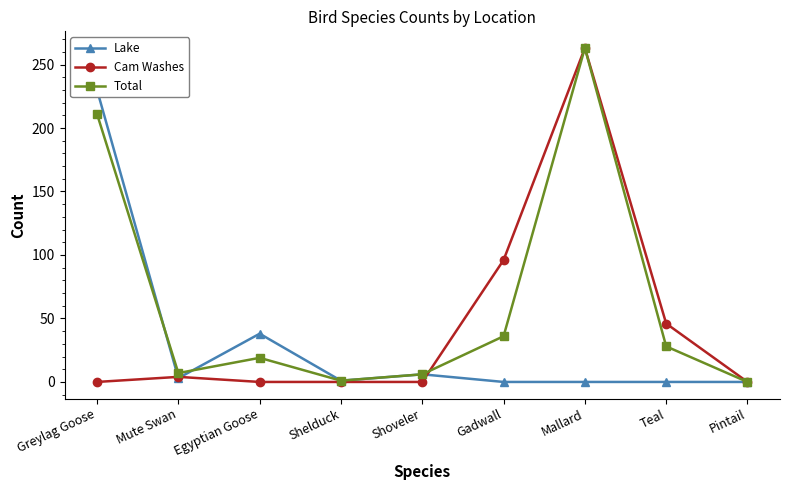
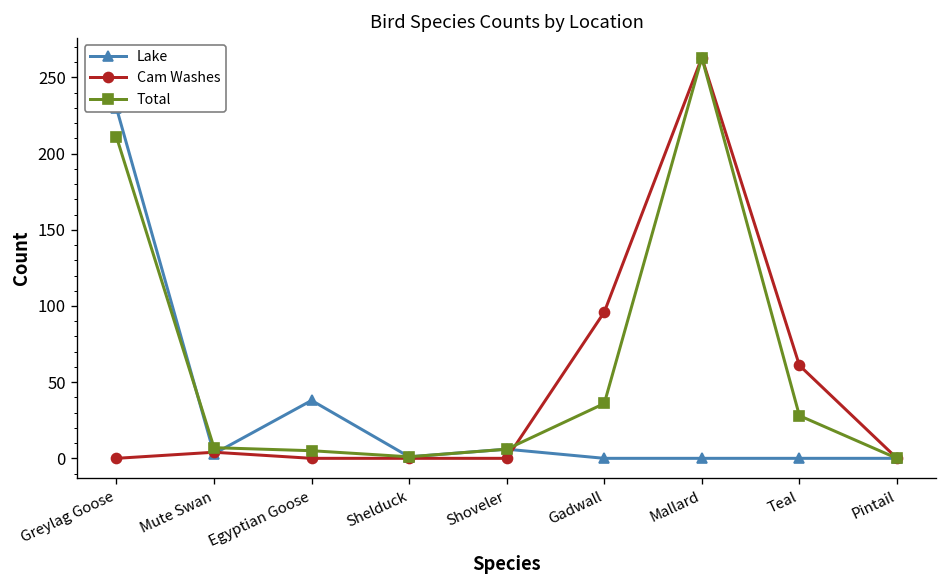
Total, Egyptian Goose: 19 -> 5
Cam Washes, Teal: 46 -> 61
